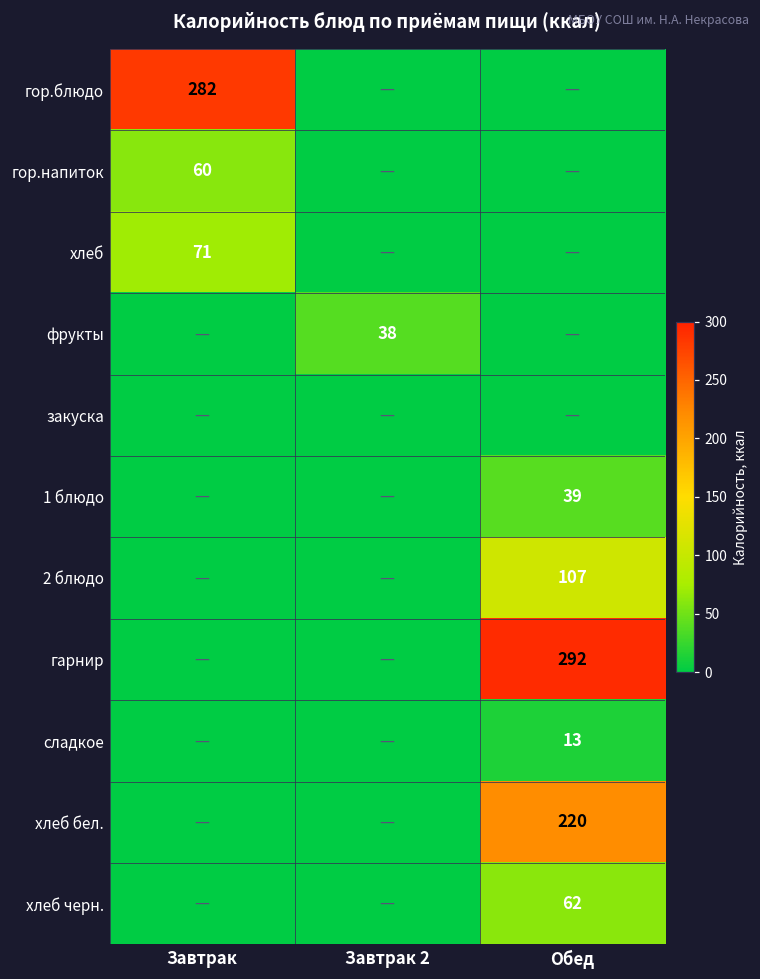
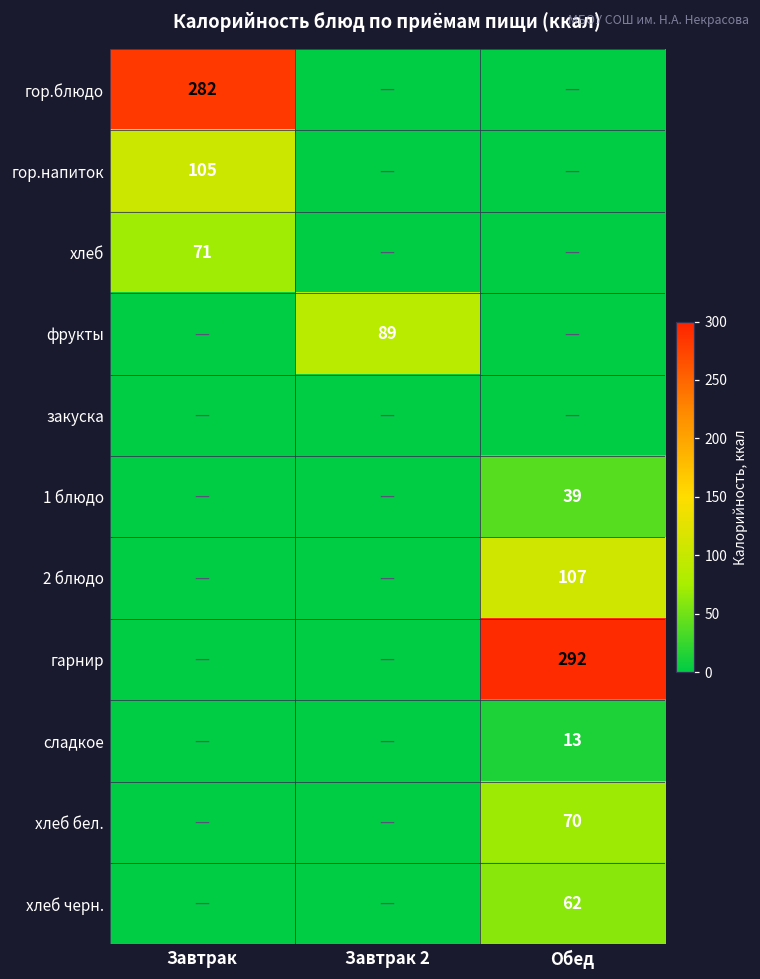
гор.напиток, Завтрак: 60 -> 105
фрукты, Завтрак 2: 38 -> 89
хлеб бел., Обед: 220 -> 70
